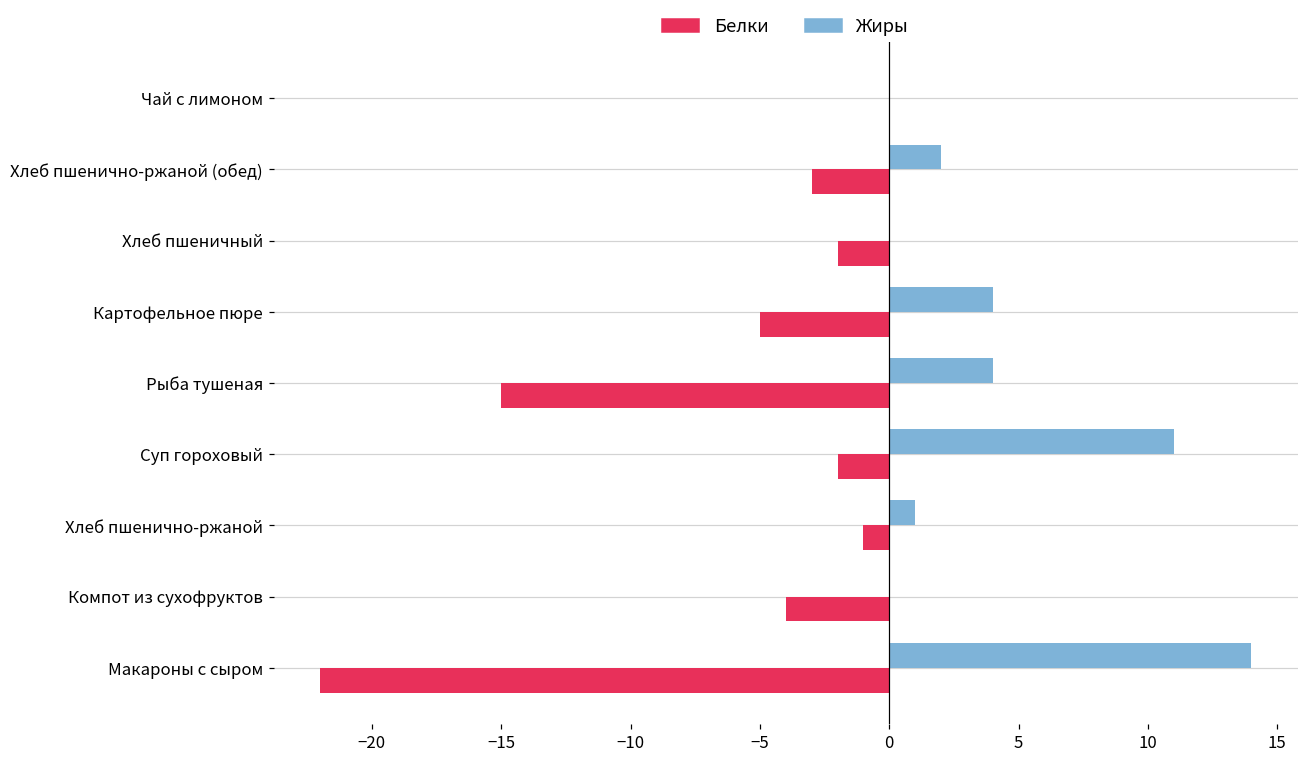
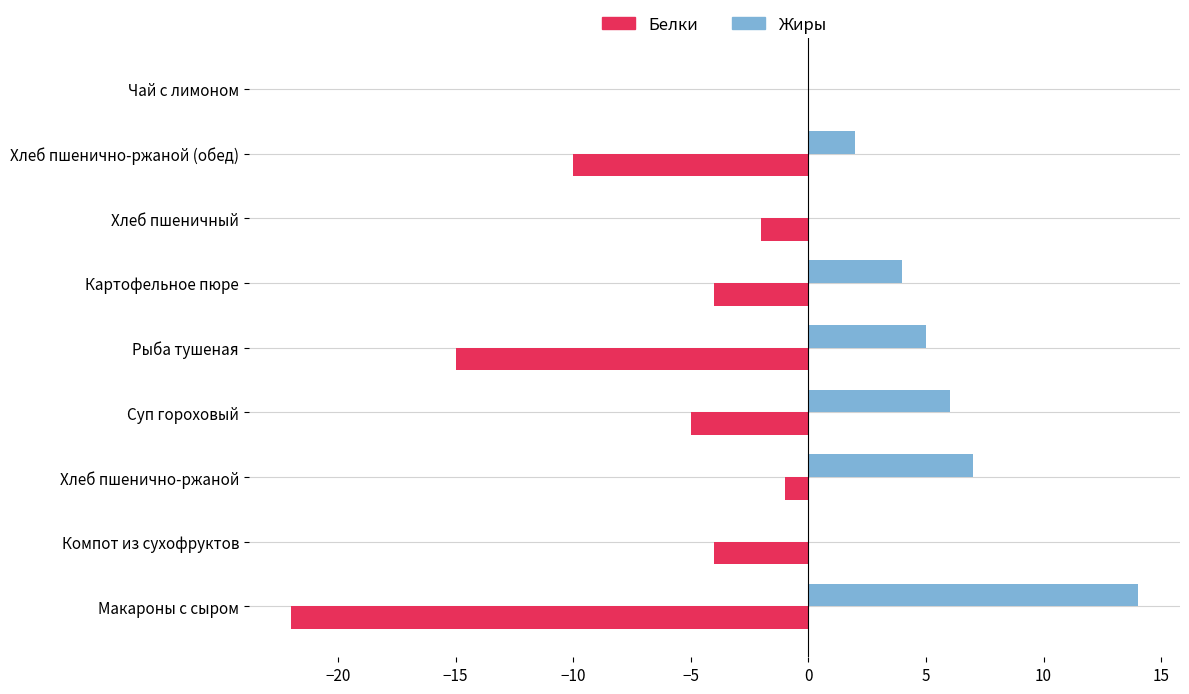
Белки, Хлеб пшенично-ржаной (обед): -3.0 -> -10.0
Белки, Картофельное пюре: -5.0 -> -4.0
Жиры, Рыба тушеная: 4 -> 5
Жиры, Суп гороховый: 11 -> 6
Белки, Суп гороховый: -2.0 -> -5.0
Жиры, Хлеб пшенично-ржаной: 1 -> 7
